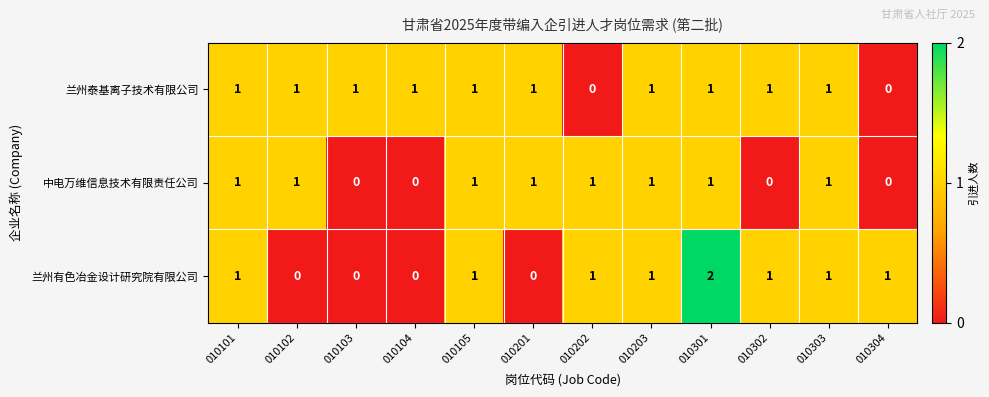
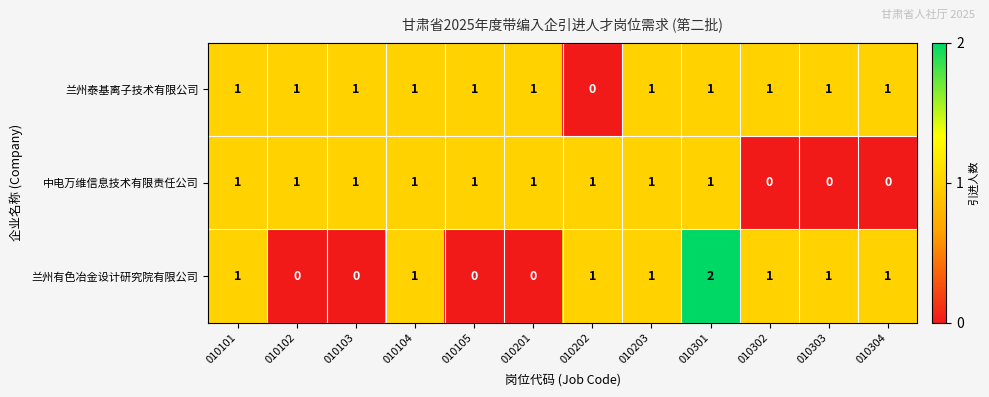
兰州泰基离子技术有限公司, 010304: 0 -> 1
中电万维信息技术有限责任公司, 010103: 0 -> 1
中电万维信息技术有限责任公司, 010104: 0 -> 1
中电万维信息技术有限责任公司, 010303: 1 -> 0
兰州有色冶金设计研究院有限公司, 010104: 0 -> 1
兰州有色冶金设计研究院有限公司, 010105: 1 -> 0
